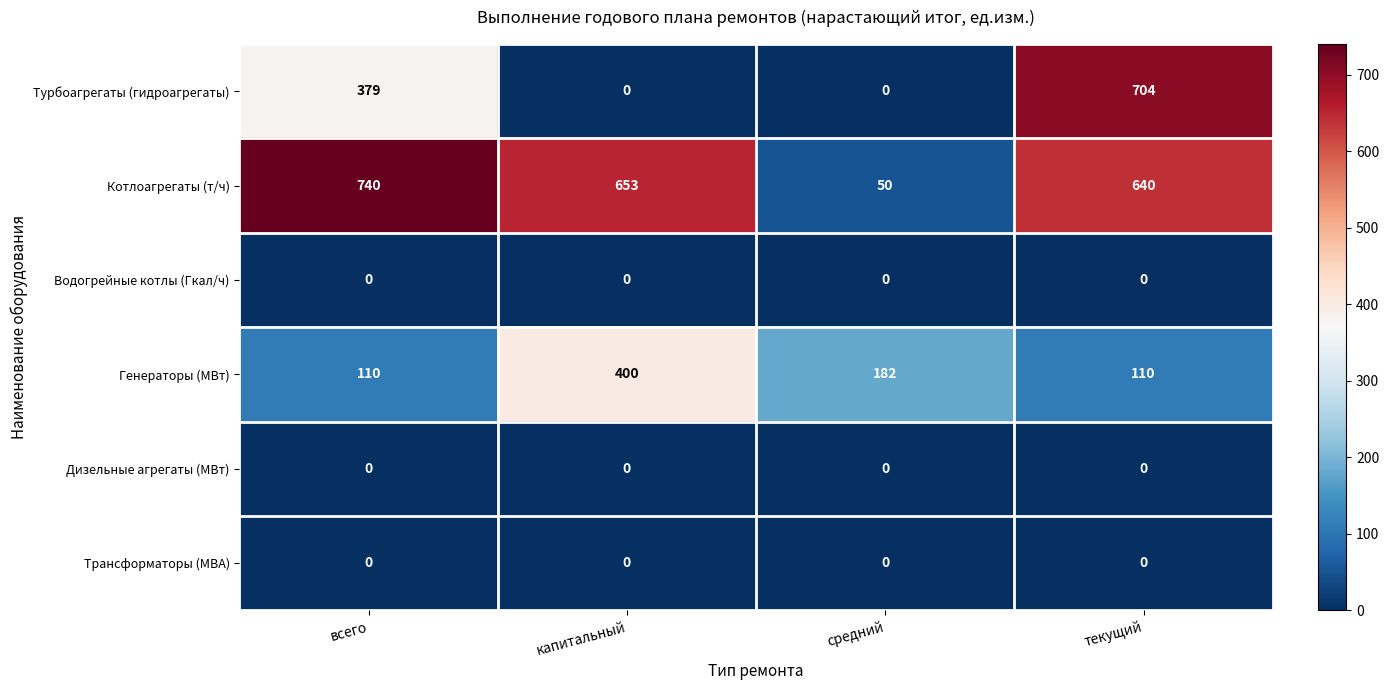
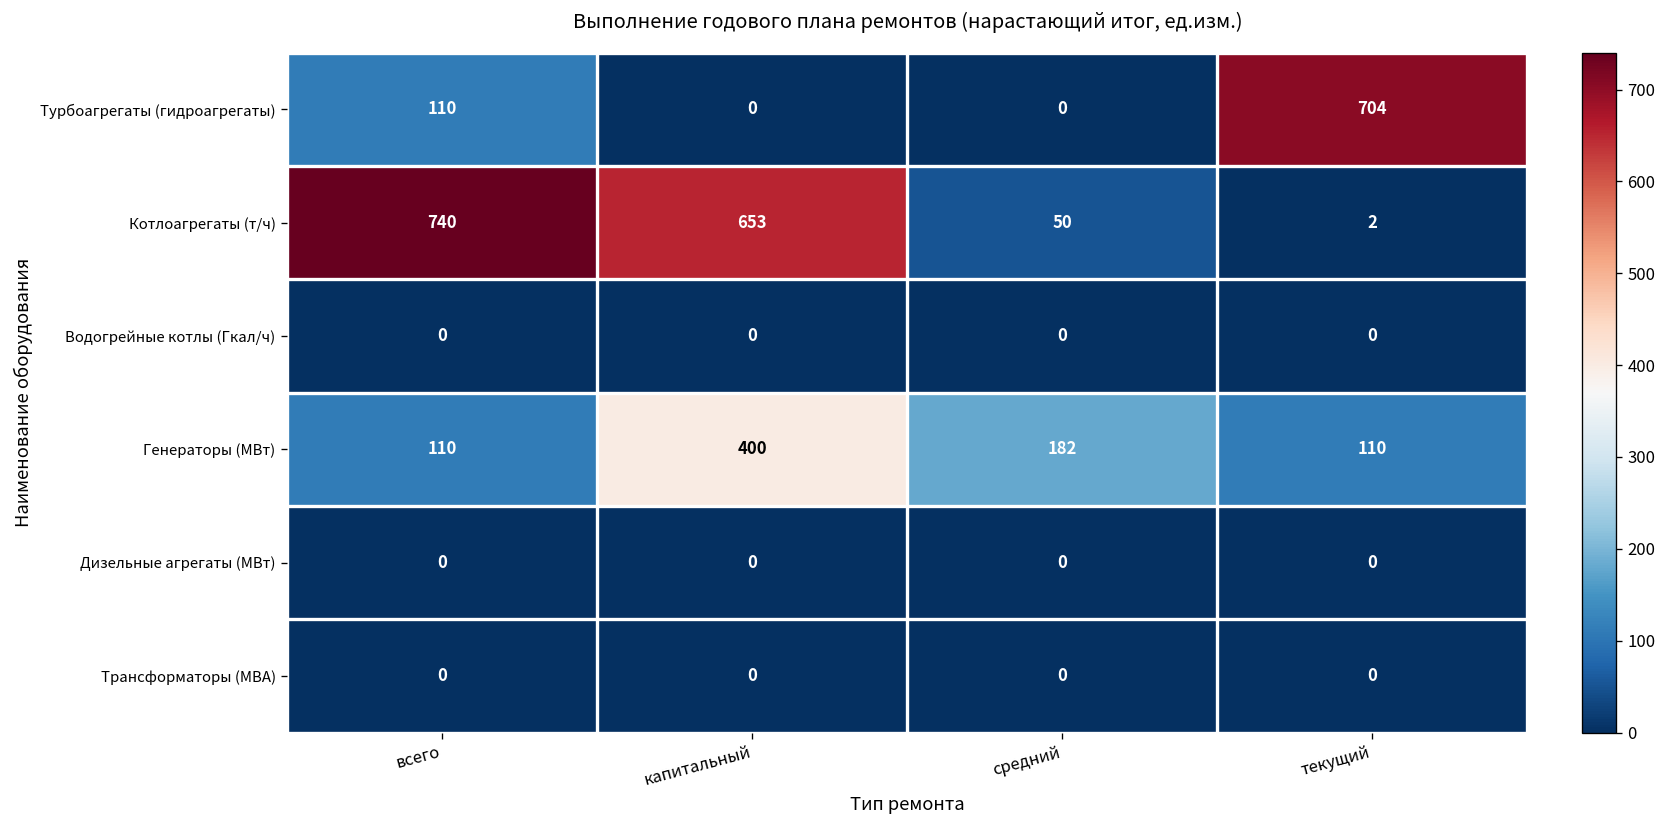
Турбоагрегаты (гидроагрегаты), всего: 379 -> 110
Котлоагрегаты (т/ч), текущий: 640 -> 2
